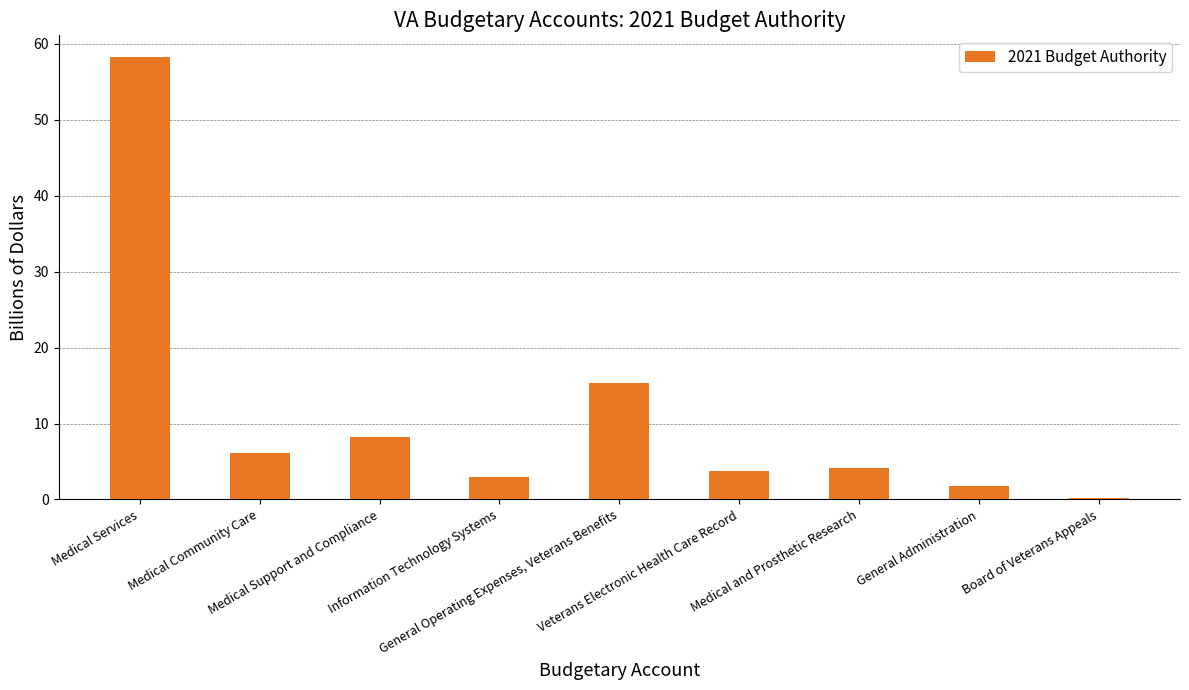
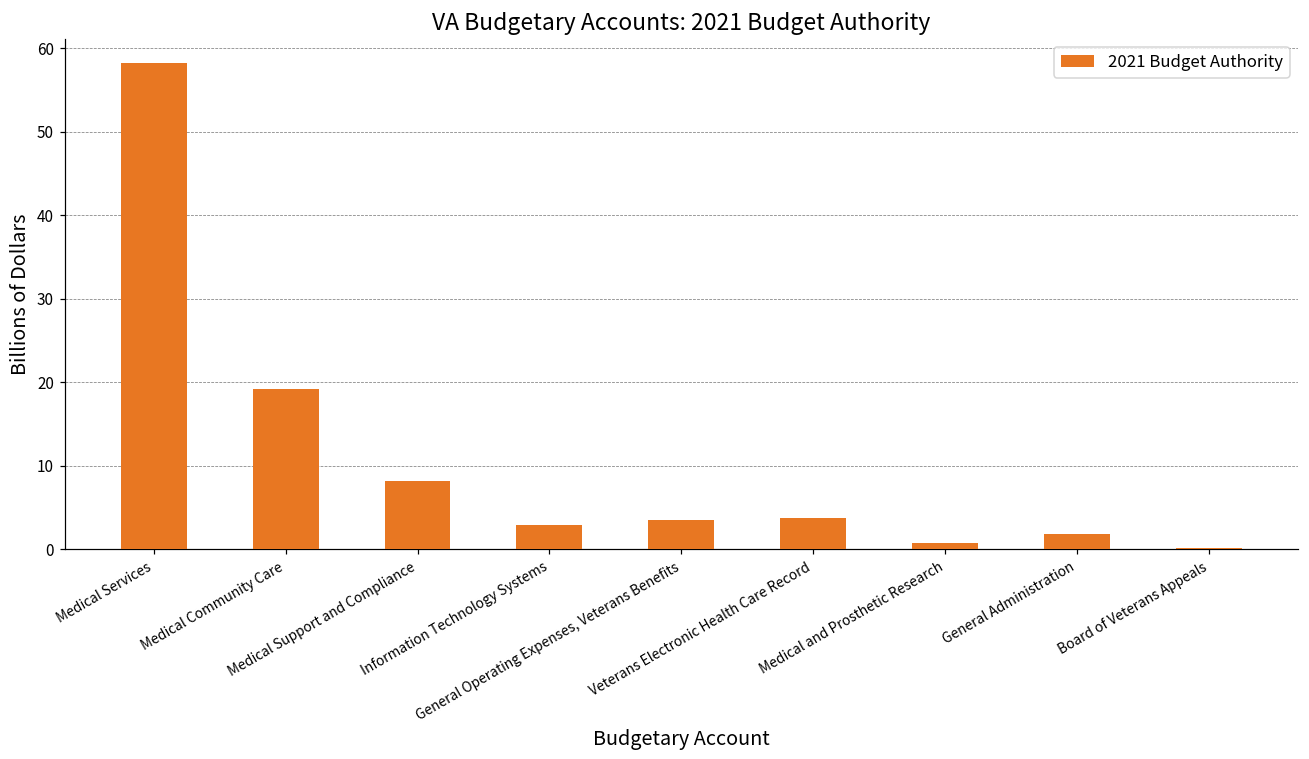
Medical Community Care: 6 -> 19
General Operating Expenses, Veterans Benefits: 15 -> 4
Medical and Prosthetic Research: 4 -> 1
